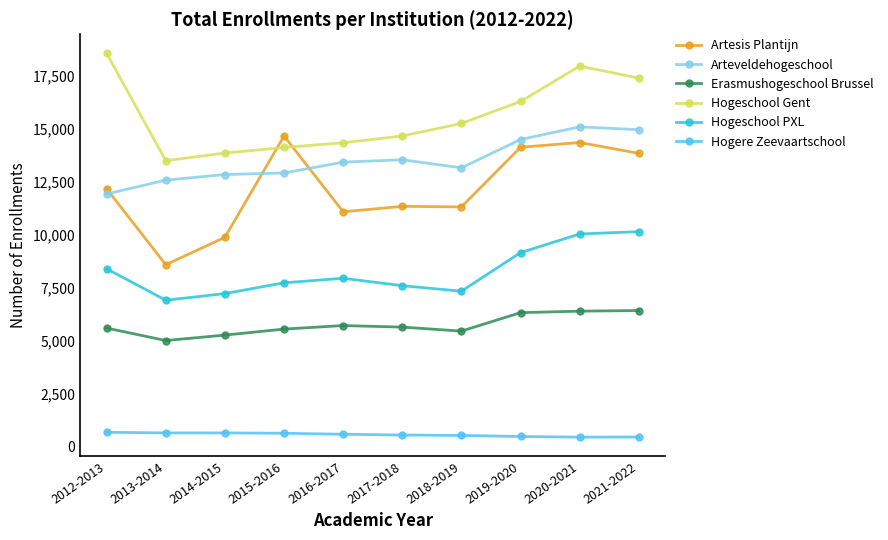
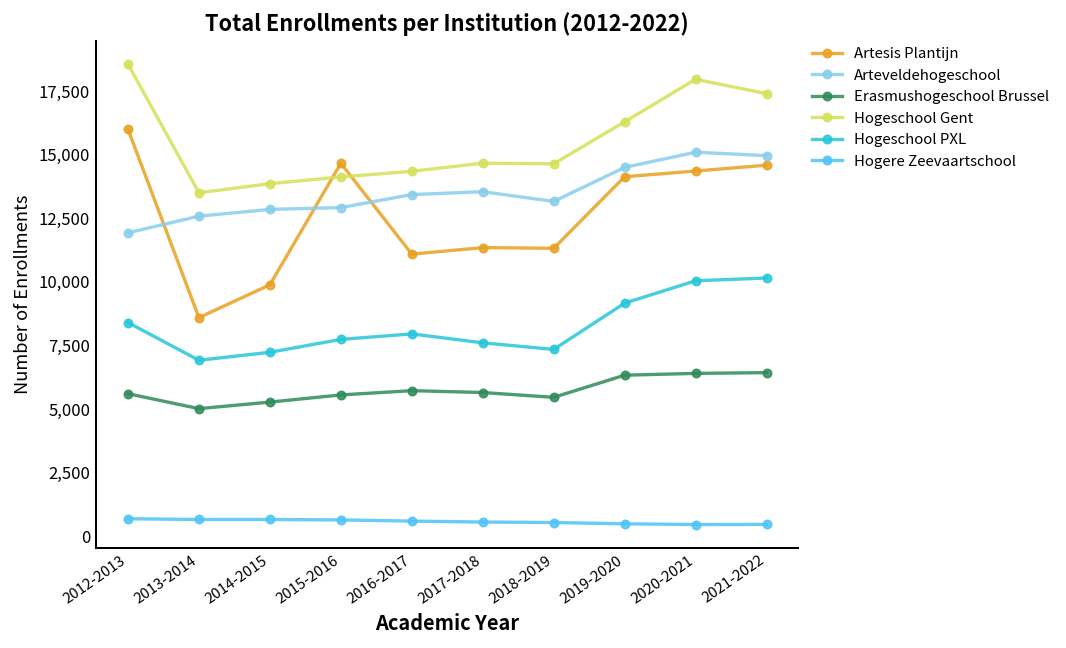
Artesis Plantijn, 2012-2013: 12,200 -> 16,000
Hogeschool Gent, 2018-2019: 15,300 -> 14,600
Artesis Plantijn, 2021-2022: 13,900 -> 14,600
